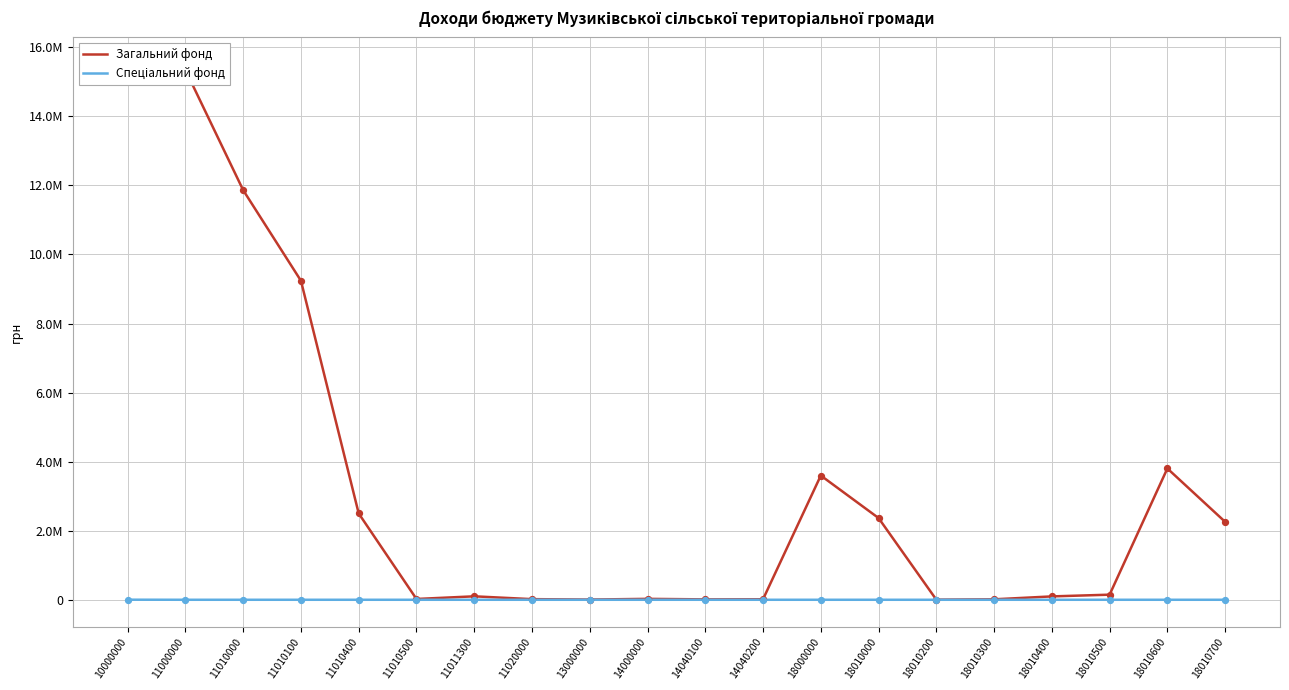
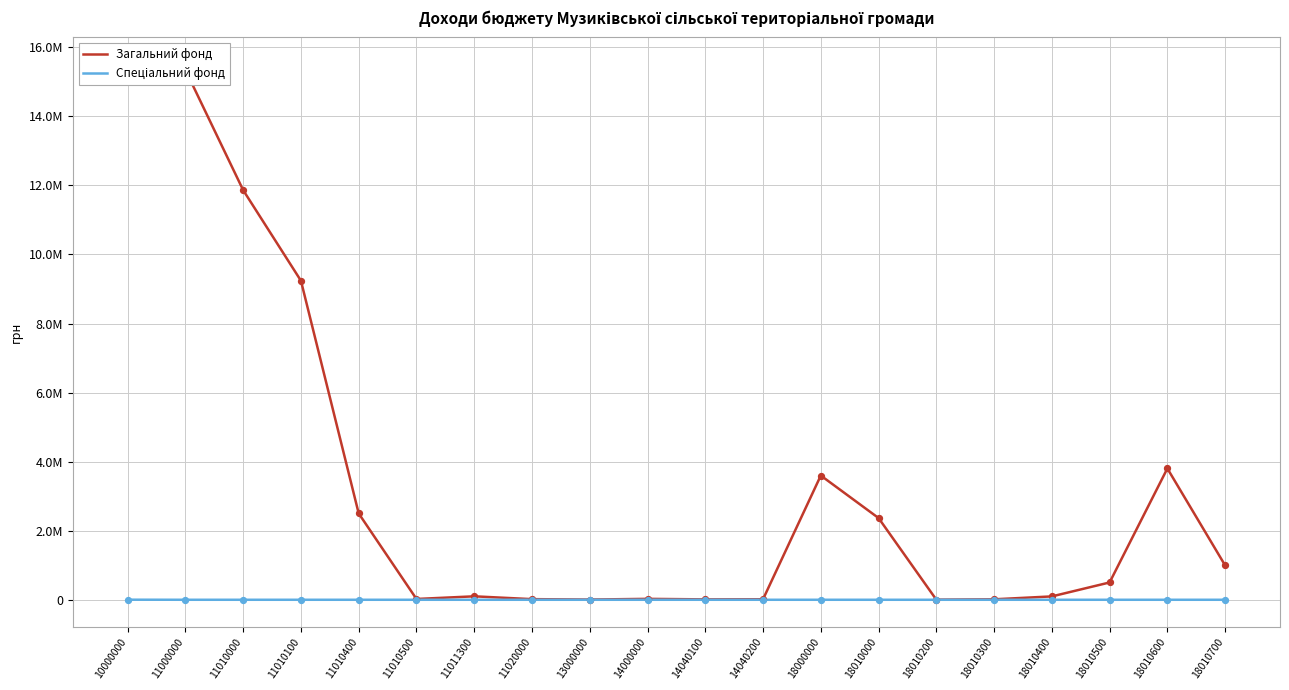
Загальний фонд, 18010500: 100000 -> 500000
Загальний фонд, 18010700: 2300000 -> 1000000
